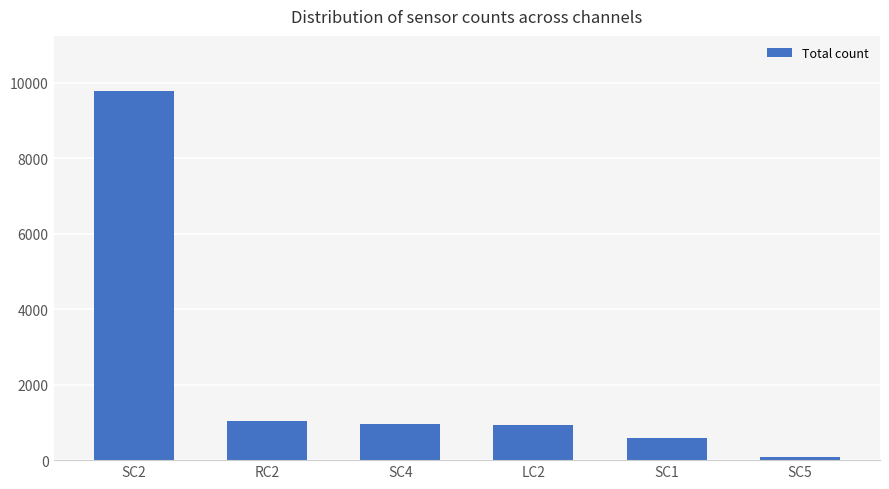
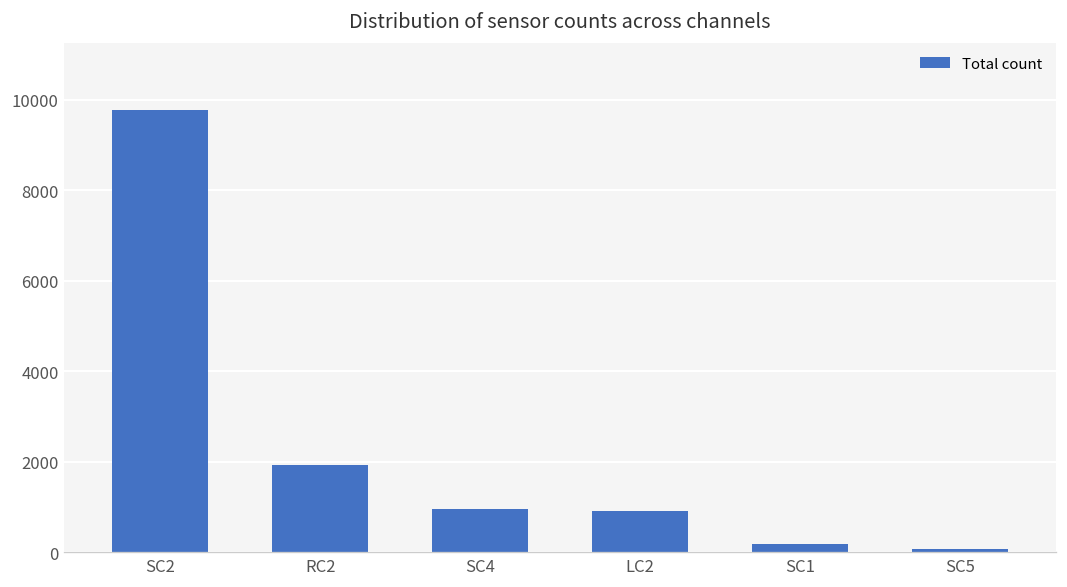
RC2: 1000 -> 1900
SC1: 600 -> 200
